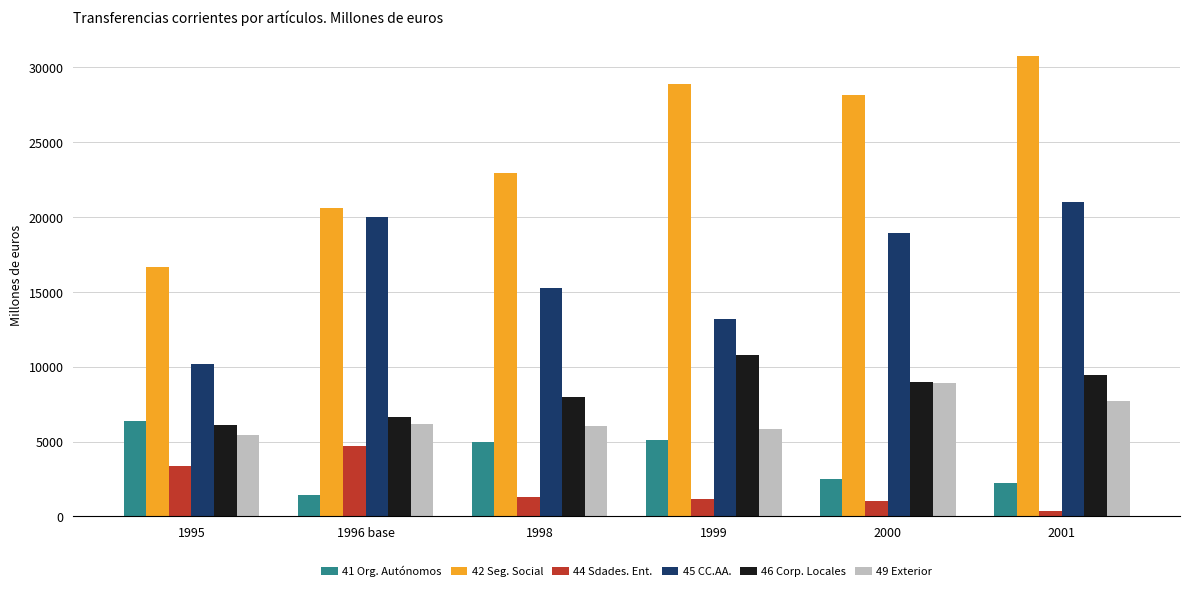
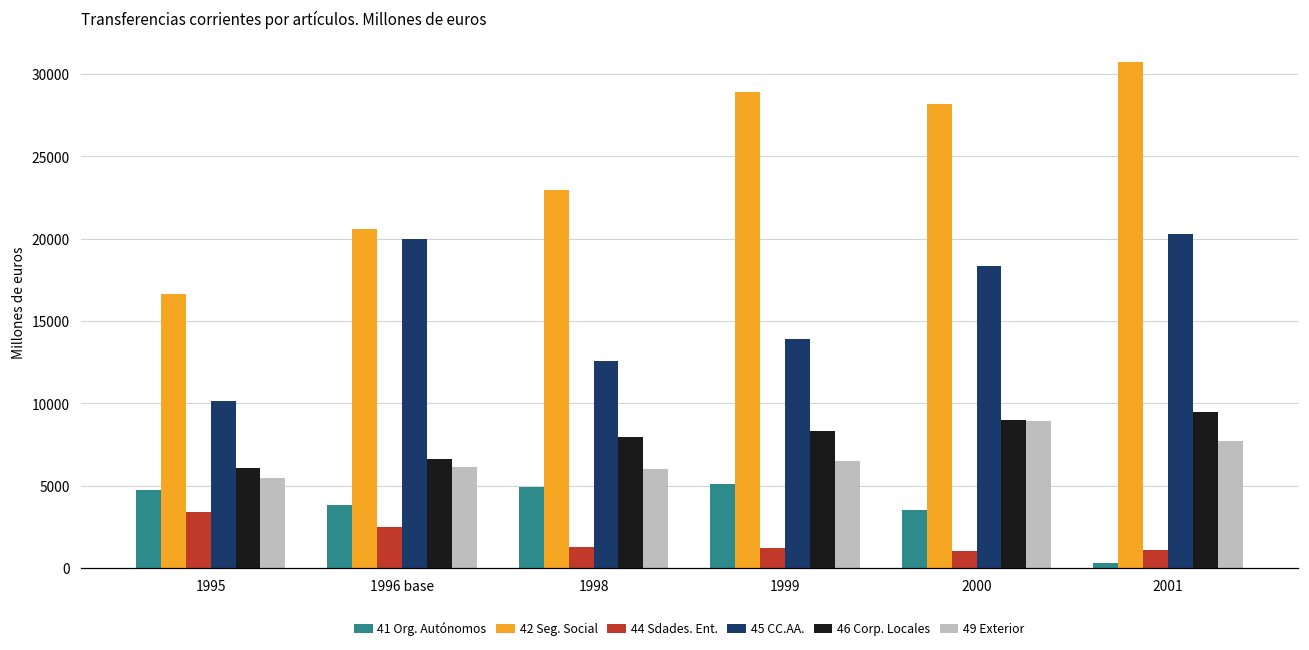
41 Org. Autónomos, 1995: 6400 -> 4700
41 Org. Autónomos, 1996 base: 1500 -> 3900
44 Sdades. Ent., 1996 base: 4700 -> 2500
45 CC.AA., 1998: 15300 -> 12600
45 CC.AA., 1999: 13200 -> 13900
46 Corp. Locales, 1999: 10800 -> 8300
49 Exterior, 1999: 5900 -> 6500
41 Org. Autónomos, 2000: 2500 -> 3500
45 CC.AA., 2000: 18900 -> 18300
41 Org. Autónomos, 2001: 2300 -> 300
44 Sdades. Ent., 2001: 400 -> 1100
45 CC.AA., 2001: 21000 -> 20300
